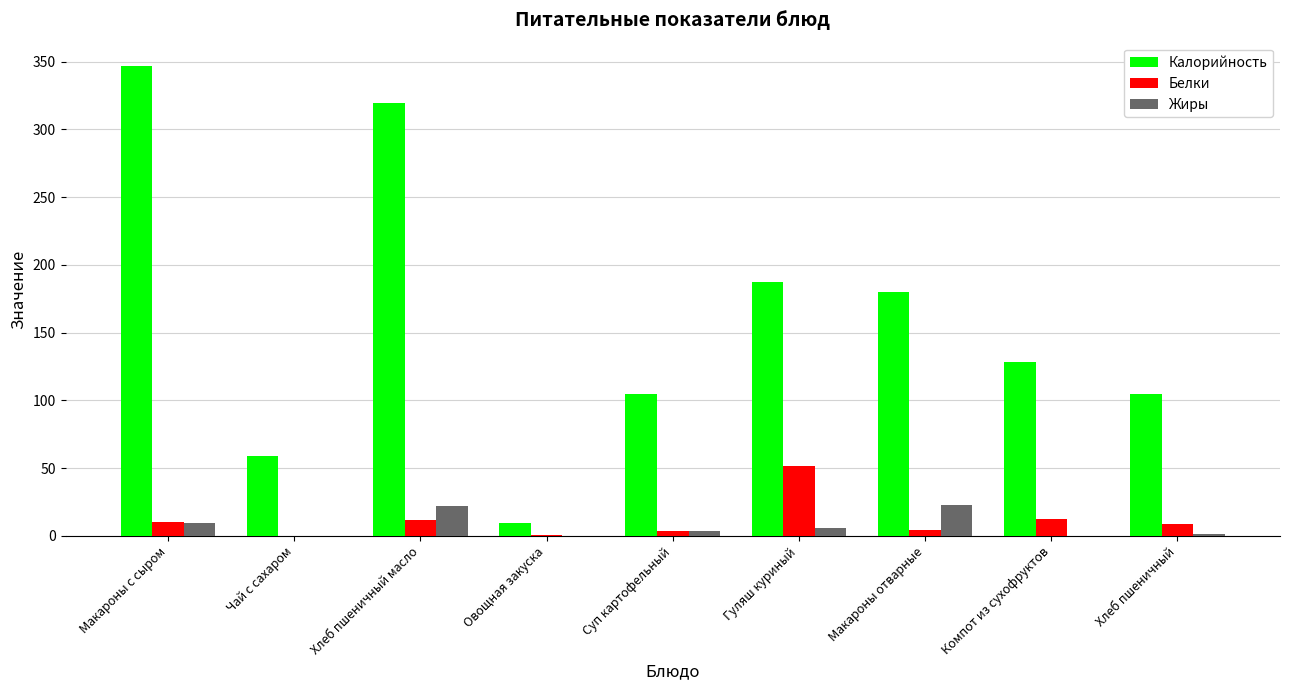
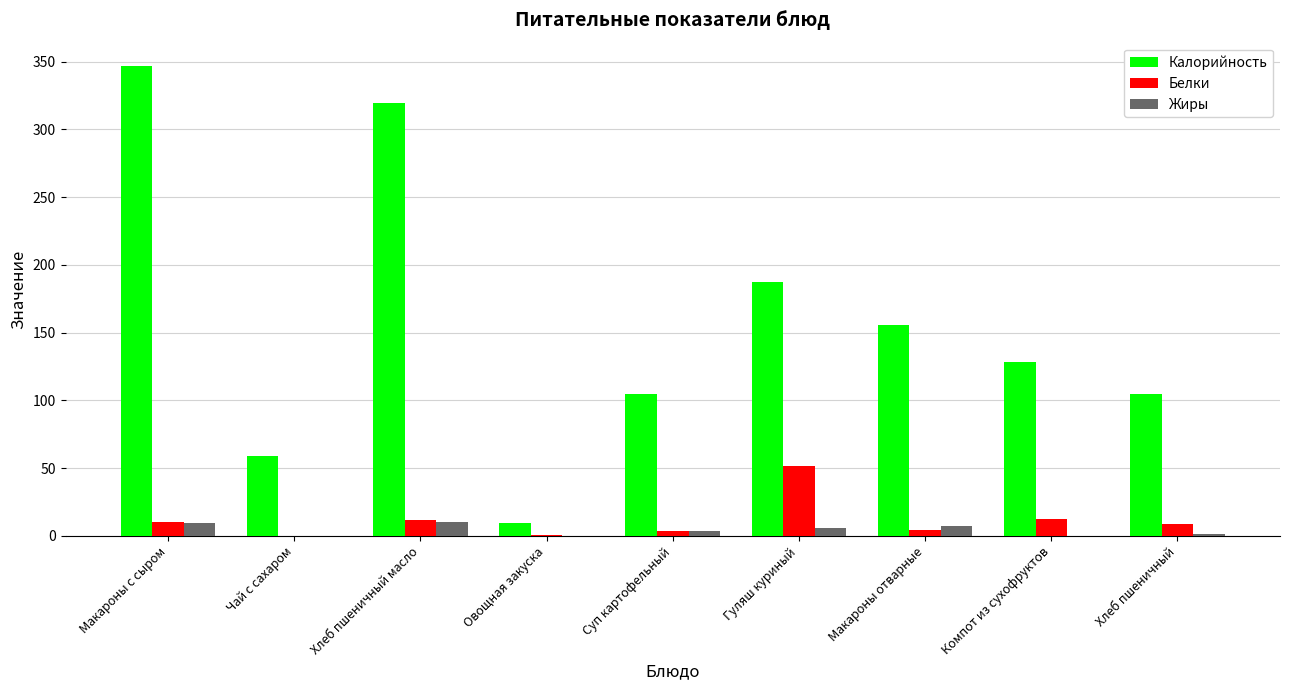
Жиры, Хлеб пшеничный масло: 22 -> 11
Калорийность, Макароны отварные: 180 -> 156
Жиры, Макароны отварные: 23 -> 7
